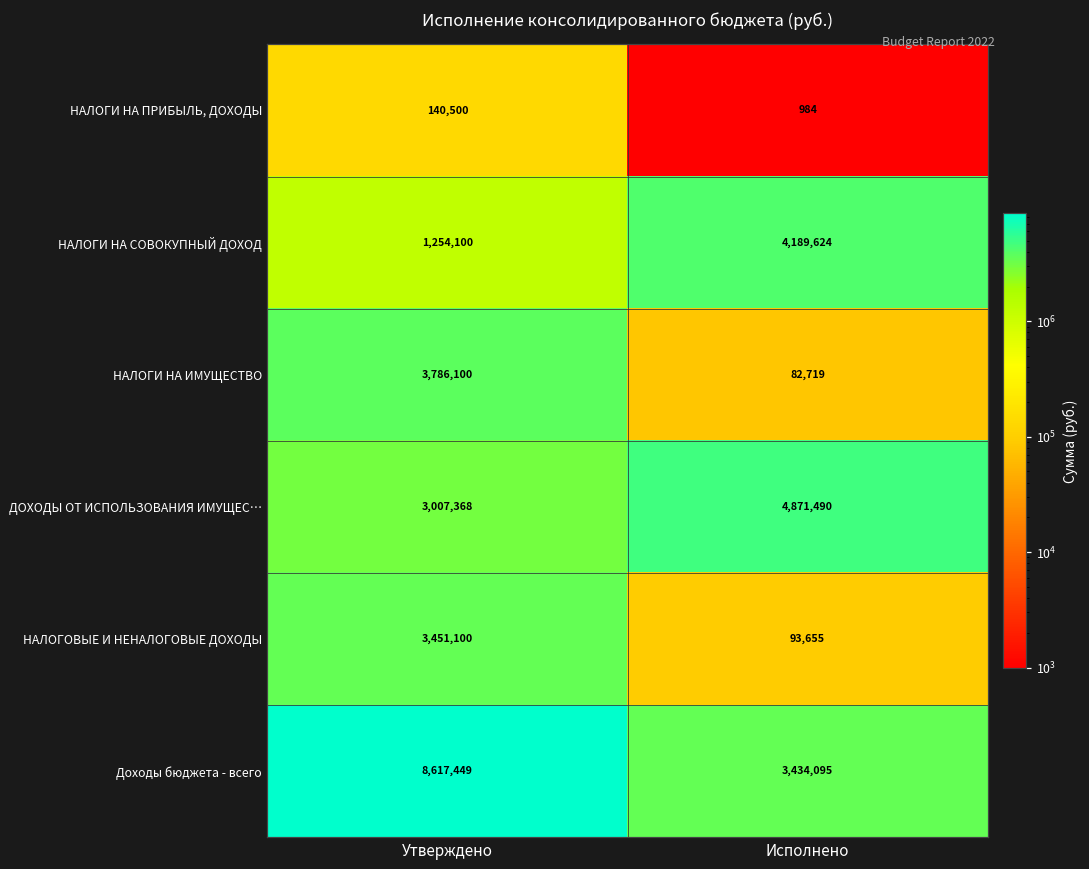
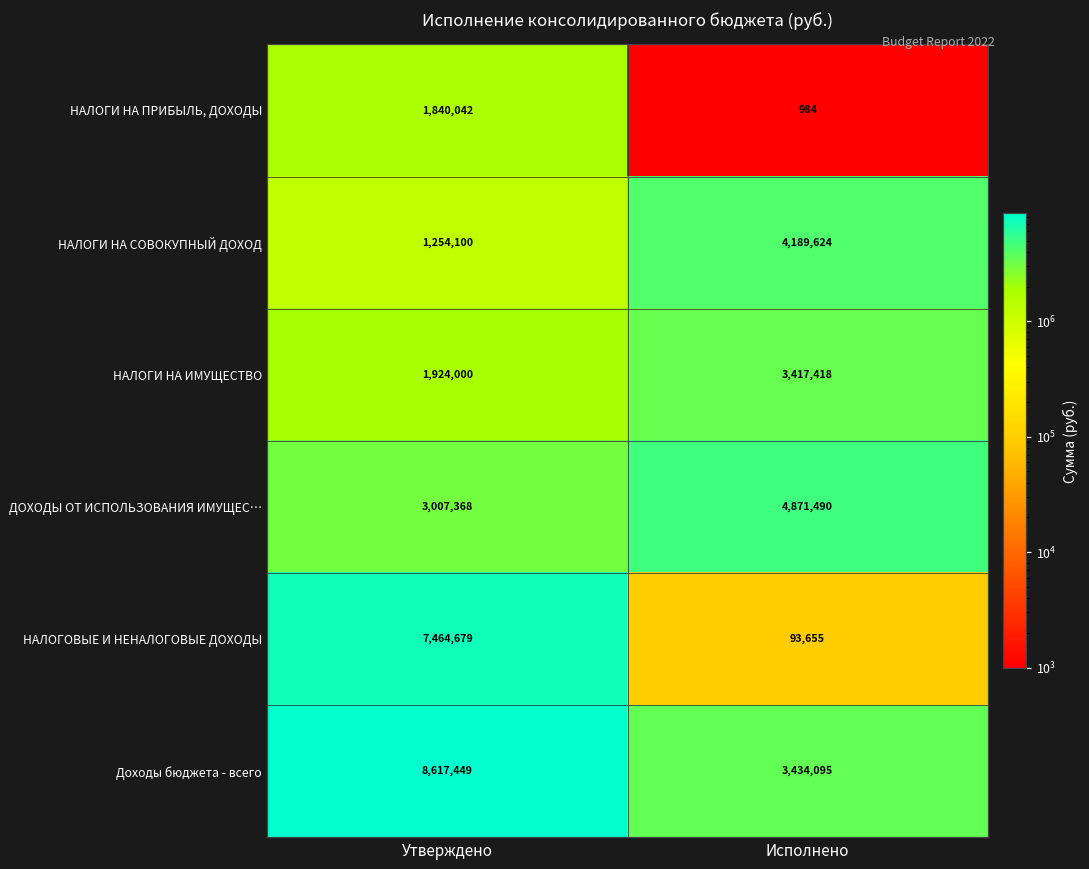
НАЛОГИ НА ПРИБЫЛЬ, ДОХОДЫ, Утверждено: 140,500 -> 1,840,042
НАЛОГИ НА ИМУЩЕСТВО, Утверждено: 3,786,100 -> 1,924,000
НАЛОГИ НА ИМУЩЕСТВО, Исполнено: 82,719 -> 3,417,418
НАЛОГОВЫЕ И НЕНАЛОГОВЫЕ ДОХОДЫ, Утверждено: 3,451,100 -> 7,464,679
